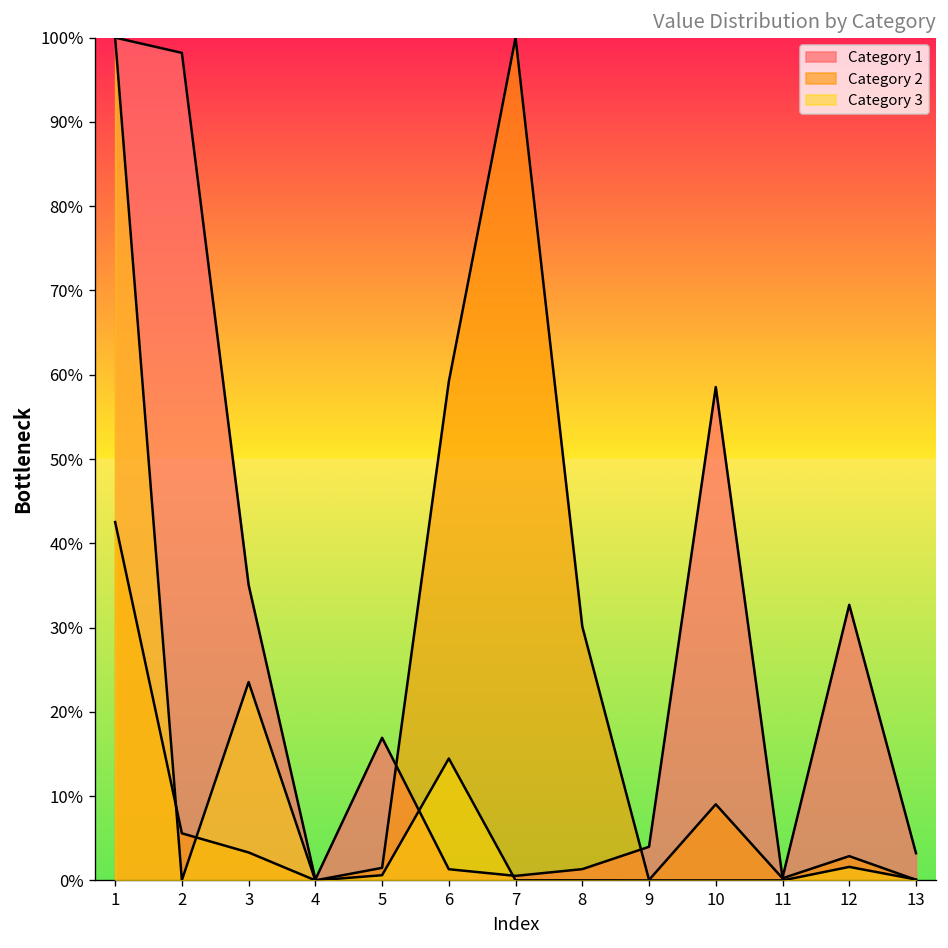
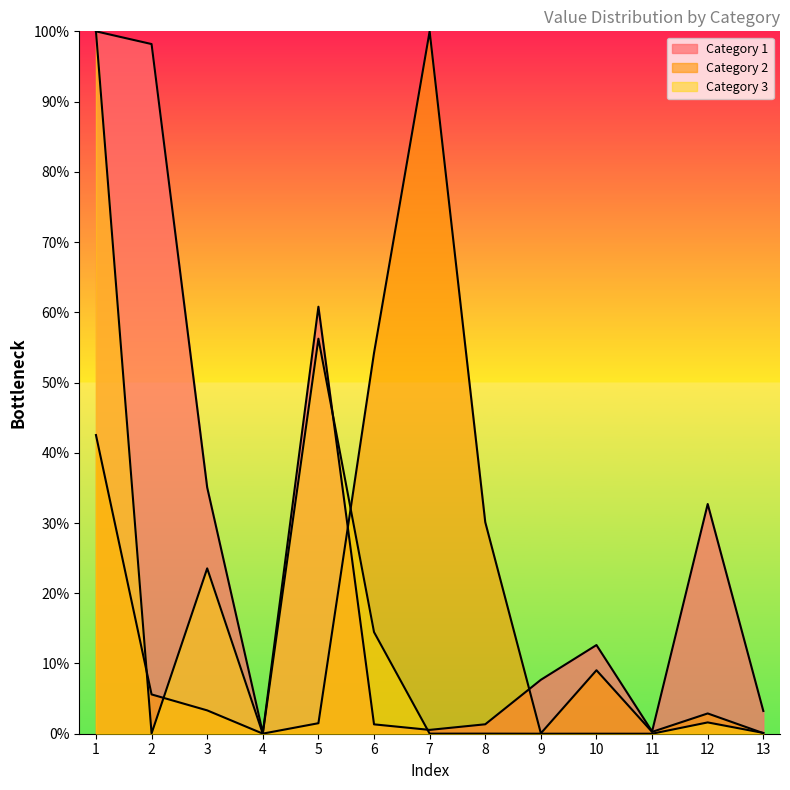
Category 1, 5: 17% -> 61%
Category 3, 5: 1% -> 56%
Category 2, 6: 59% -> 54%
Category 1, 9: 4% -> 8%
Category 1, 10: 59% -> 13%
